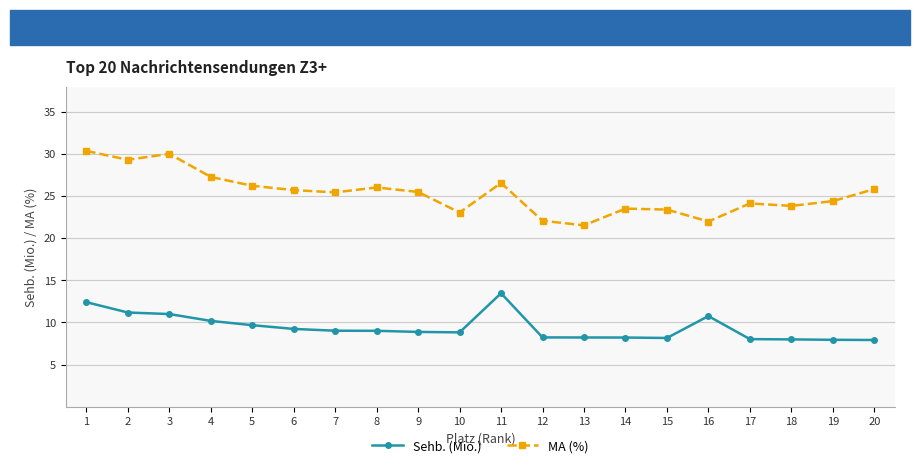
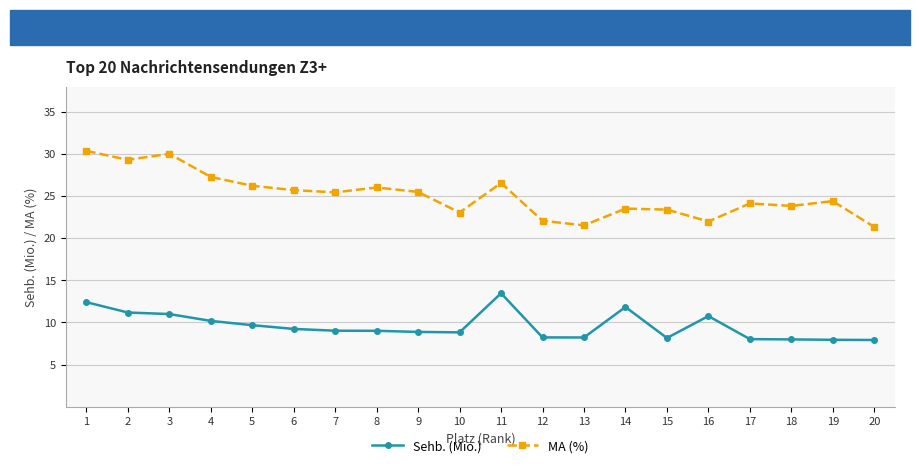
Sehb. (Mio.), 14: 8 -> 12
MA (%), 20: 26 -> 21
